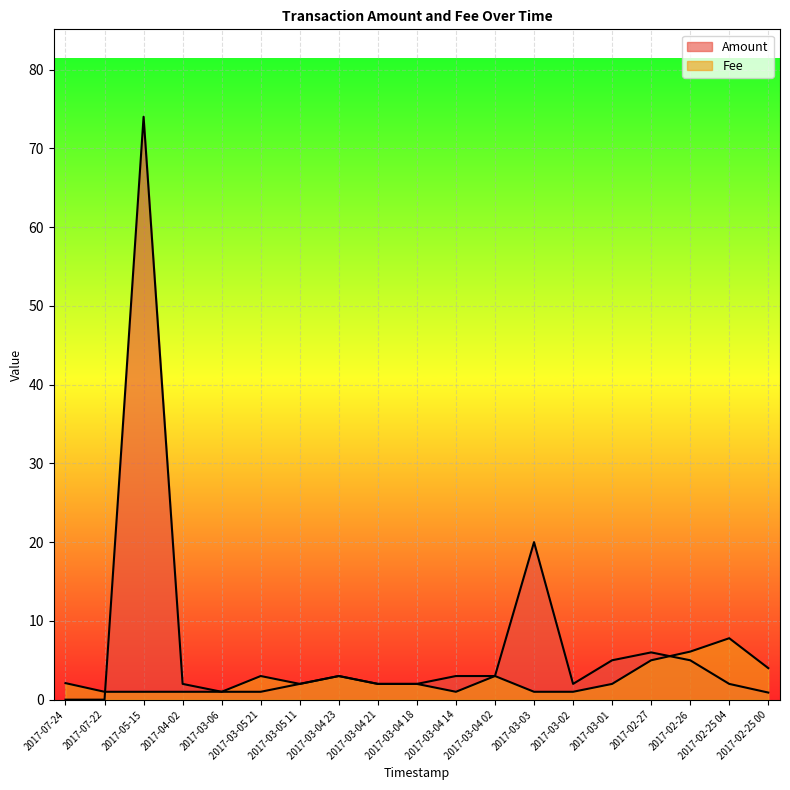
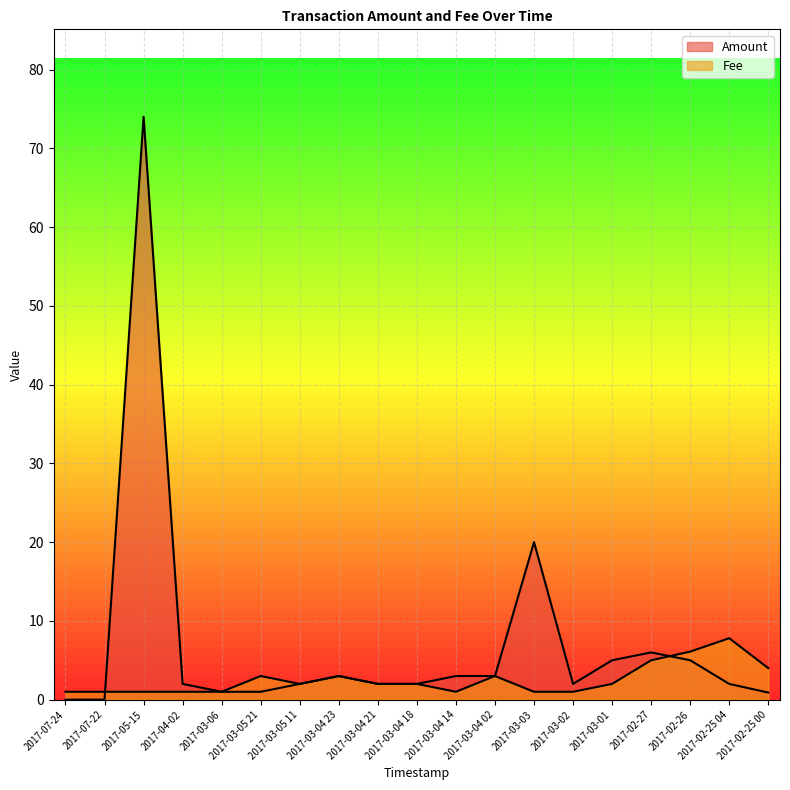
Fee, 2017-07-24: 2 -> 1
